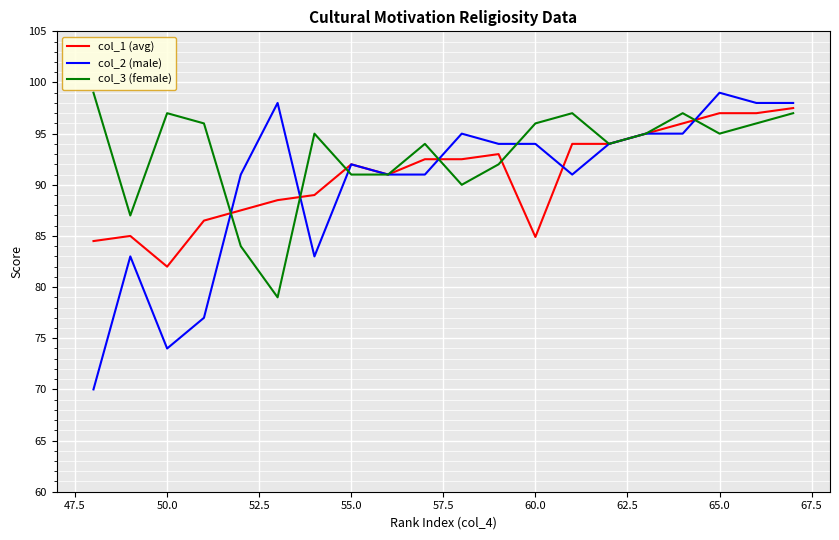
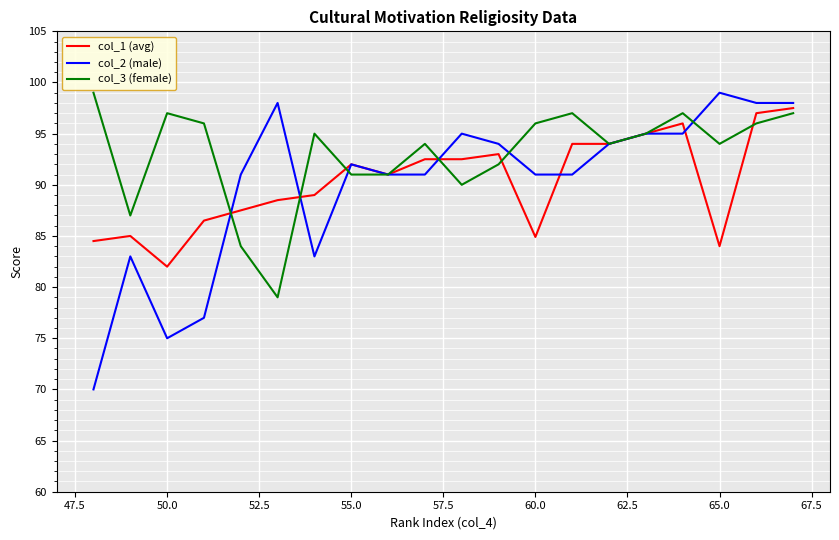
col_2 (male), 50.0: 74 -> 75
col_2 (male), 60.0: 94 -> 91
col_1 (avg), 65.0: 97 -> 84
col_3 (female), 65.0: 95 -> 94
